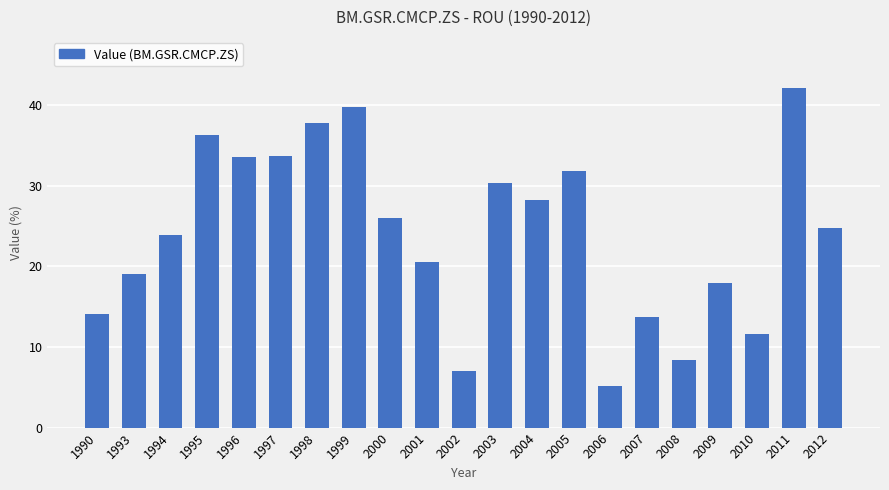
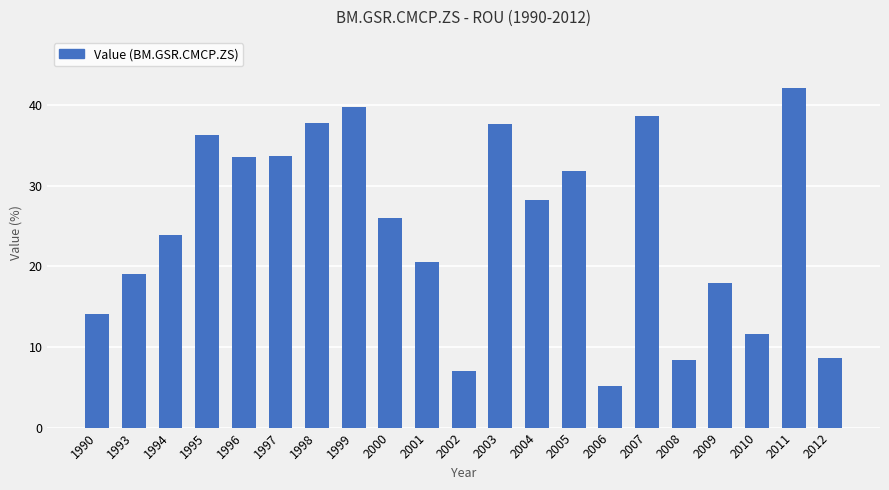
2003: 30 -> 38
2007: 14 -> 39
2012: 25 -> 9
